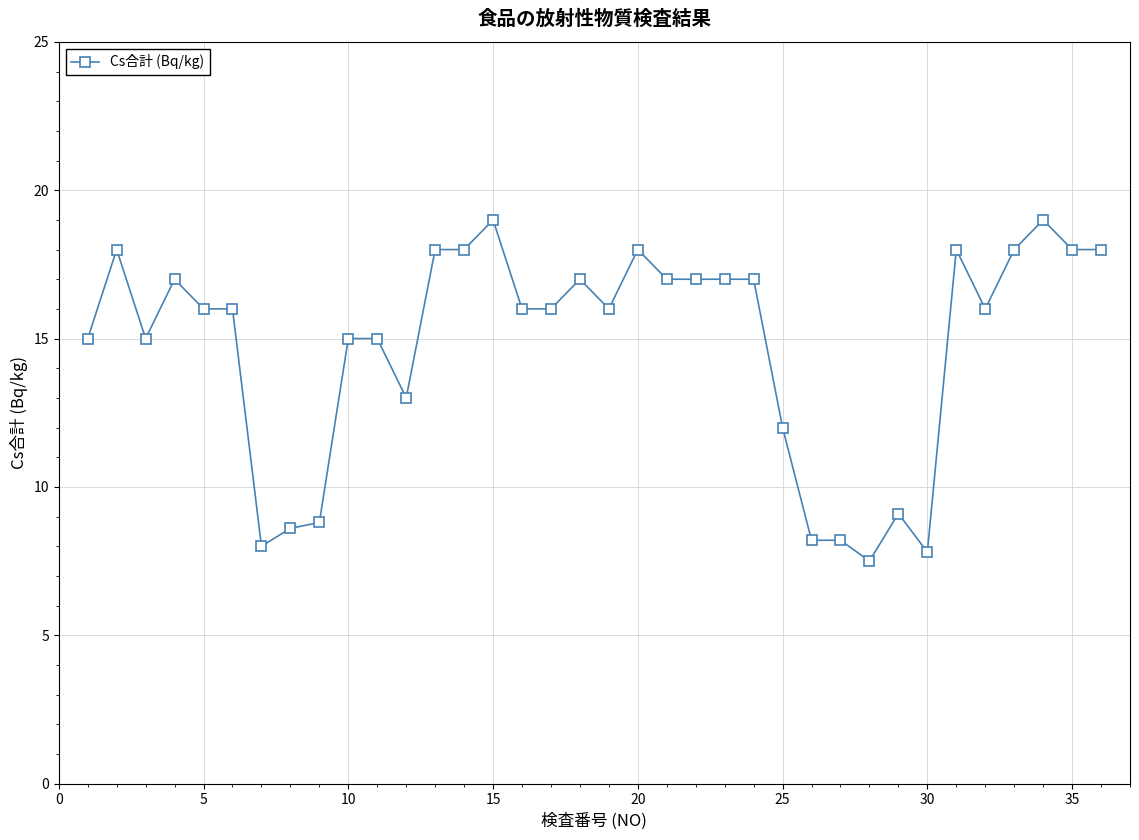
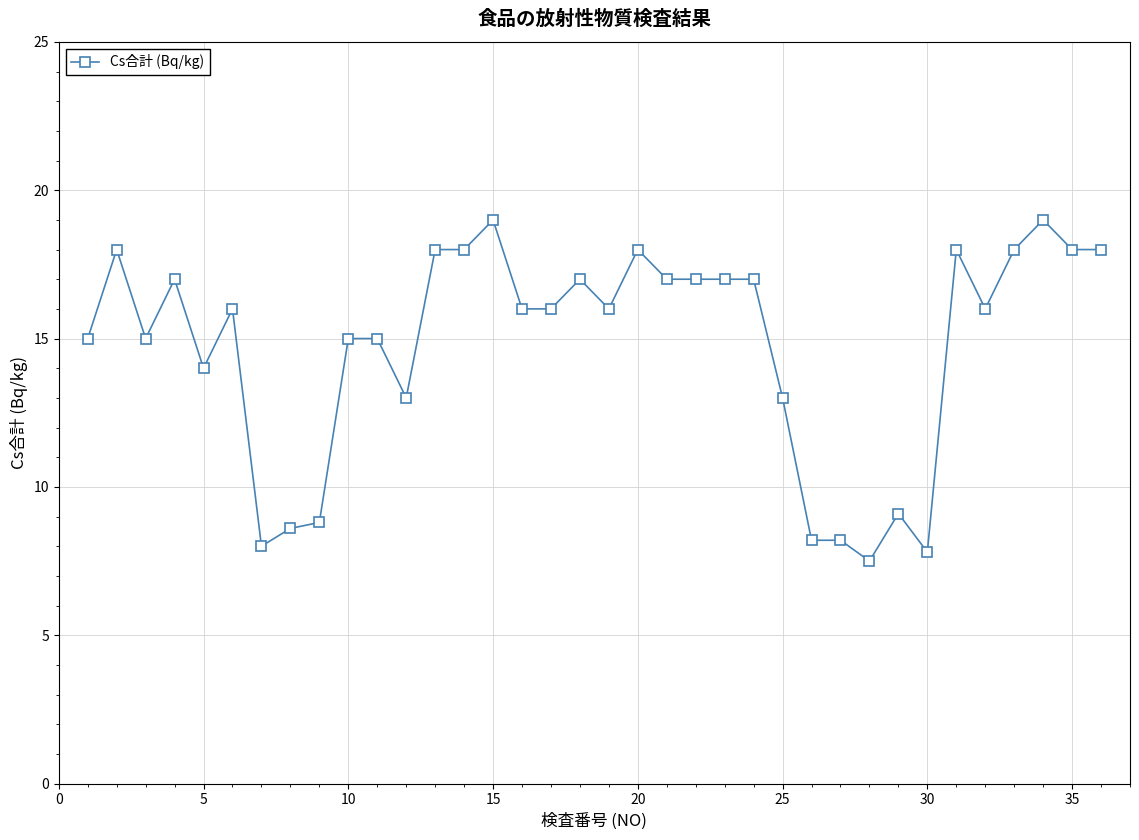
5: 16 -> 14
25: 12 -> 13
